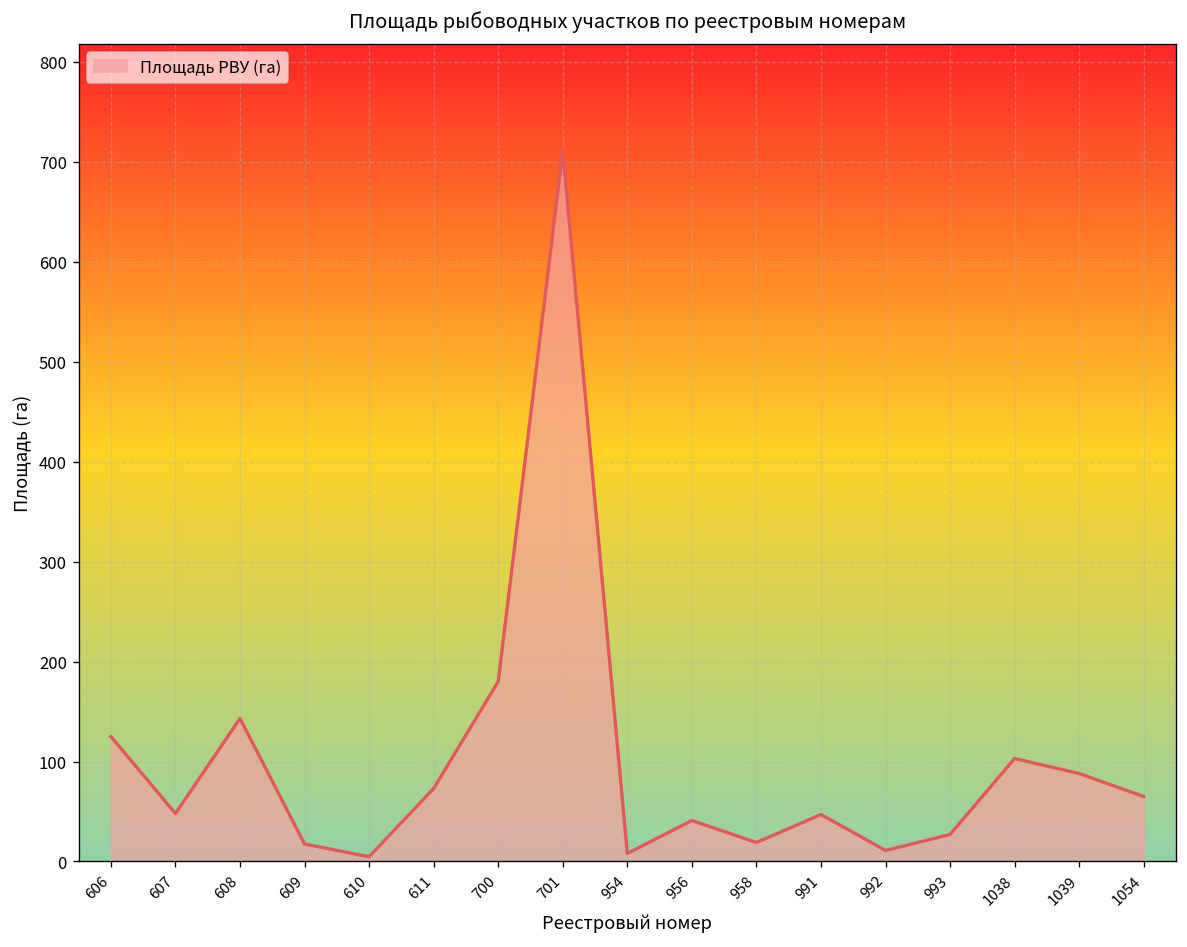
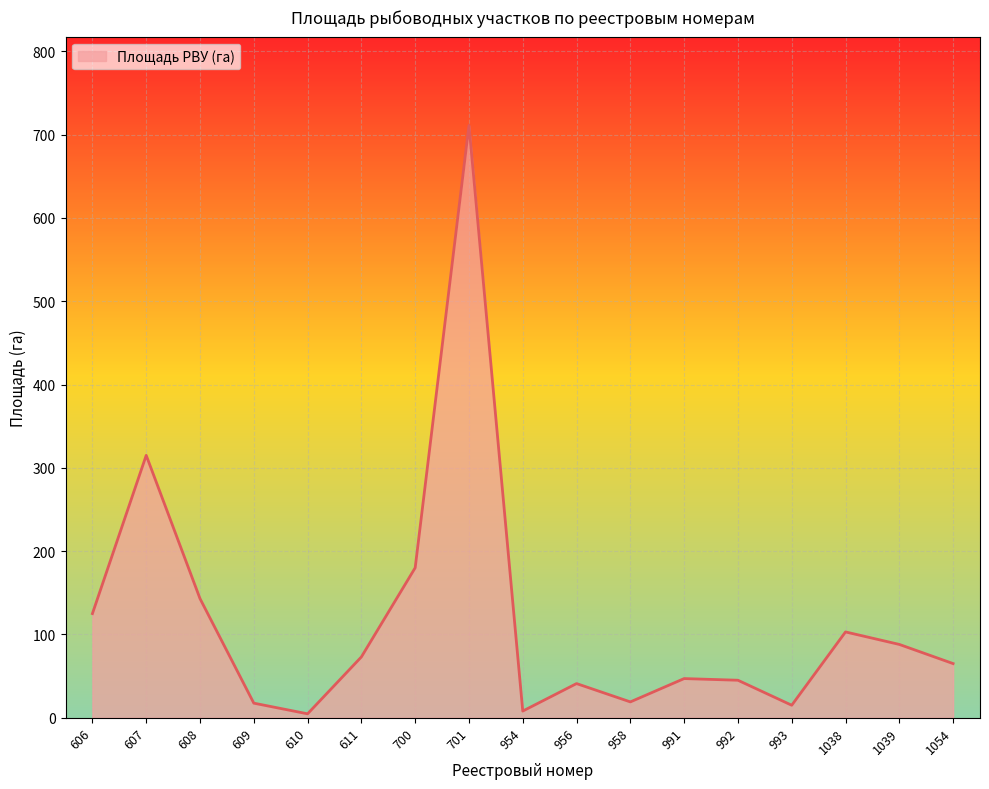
607: 50 -> 320
992: 10 -> 50
993: 30 -> 20
